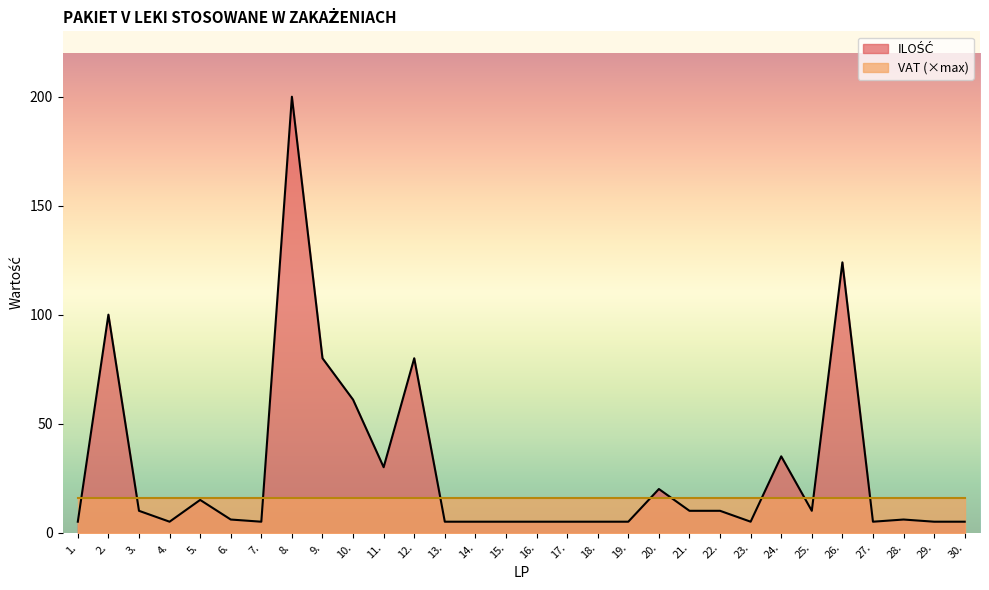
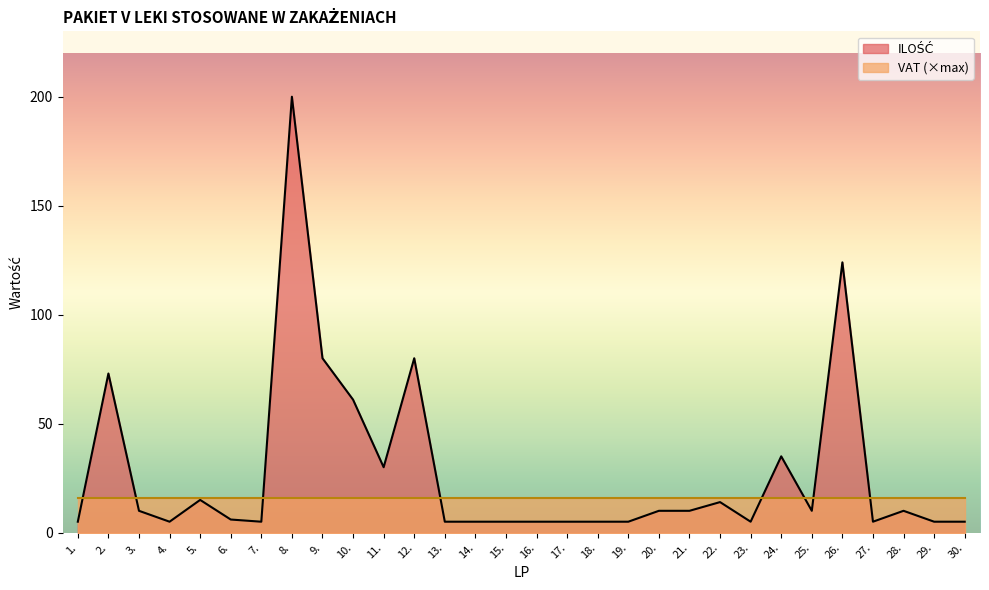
ILOŚĆ, 2.: 100 -> 73
ILOŚĆ, 20.: 20 -> 10
ILOŚĆ, 22.: 10 -> 14
ILOŚĆ, 28.: 6 -> 10
